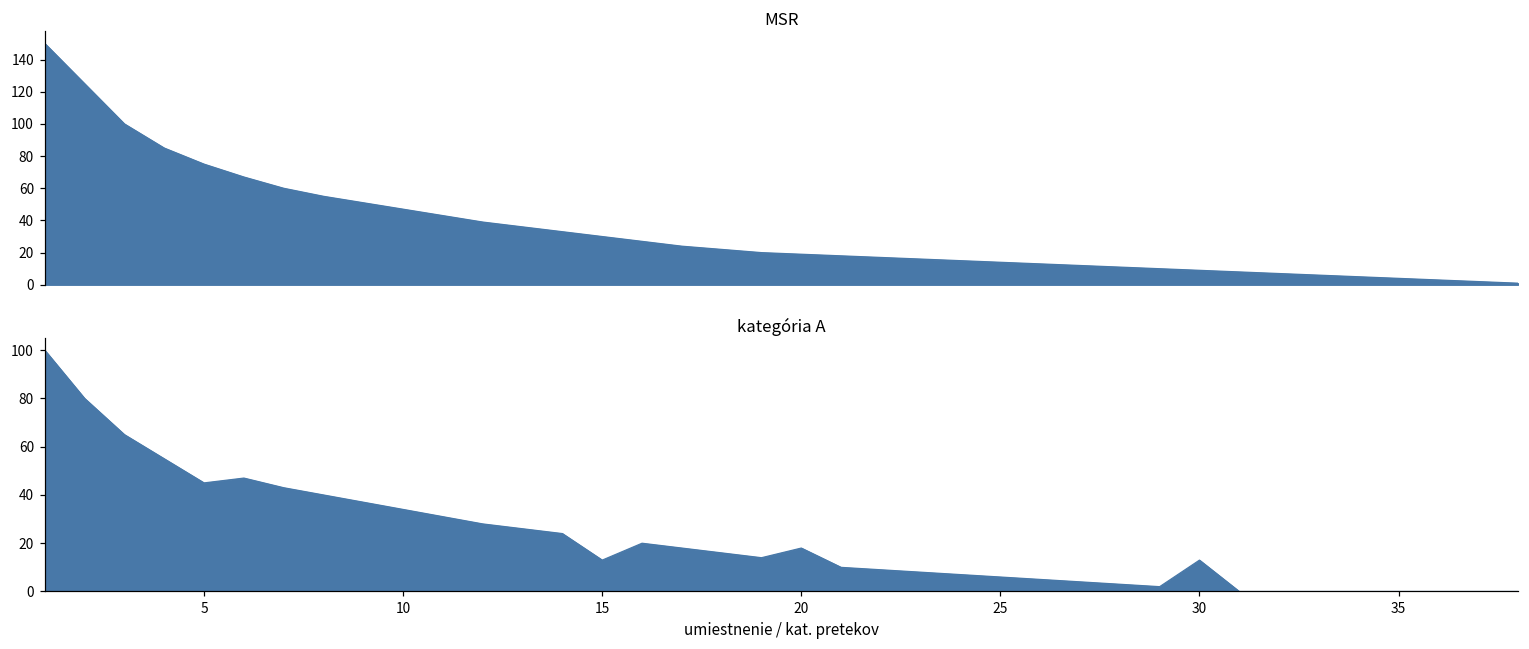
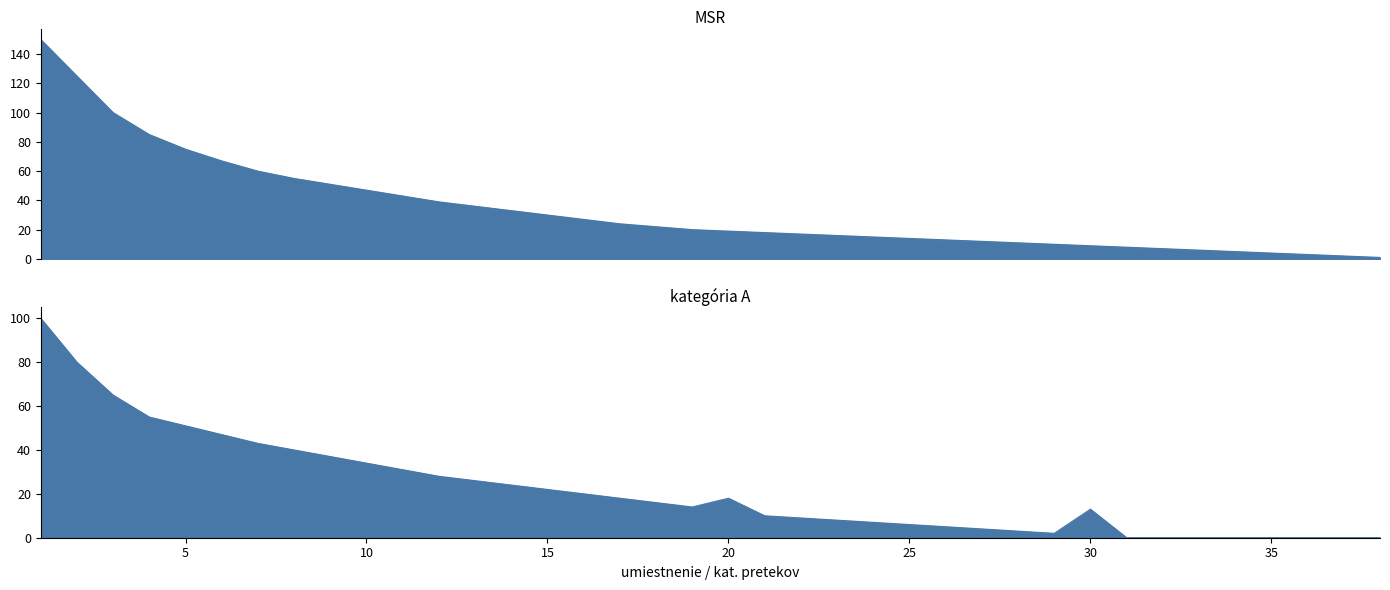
kategória A, 5: 45 -> 51
kategória A, 15: 13 -> 22
